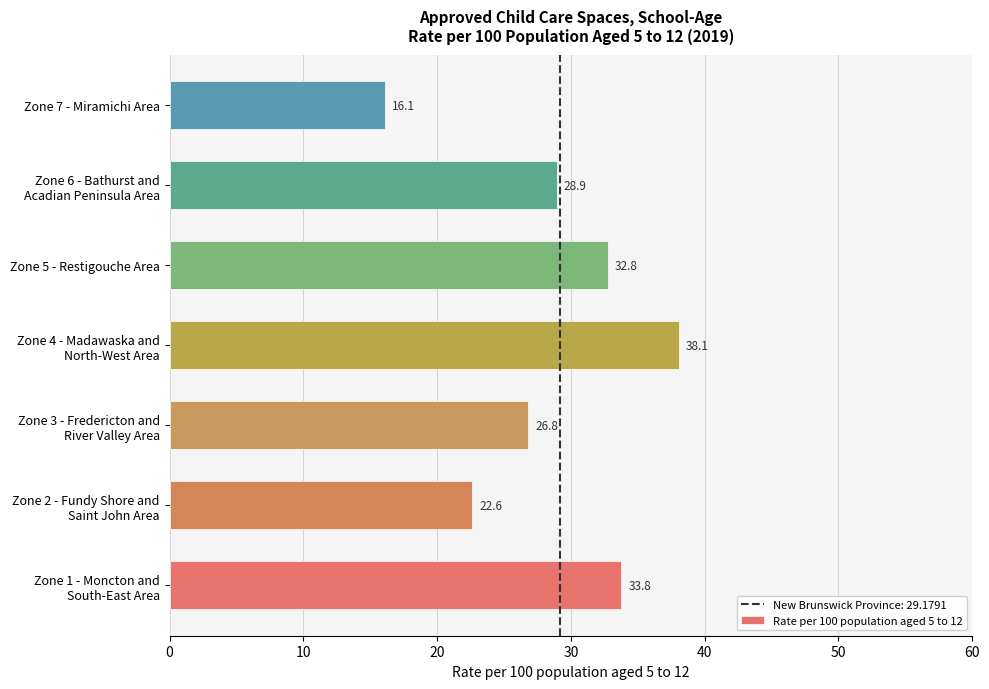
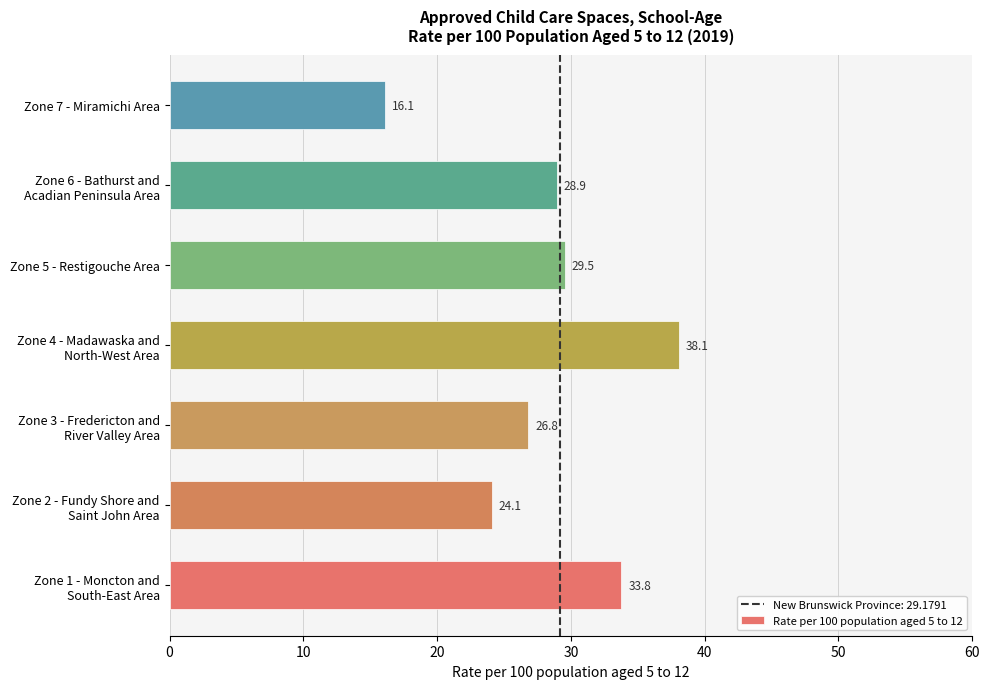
Zone 5 - Restigouche Area: 32.8 -> 29.5
Zone 2 - Fundy Shore and Saint John Area: 22.6 -> 24.1
